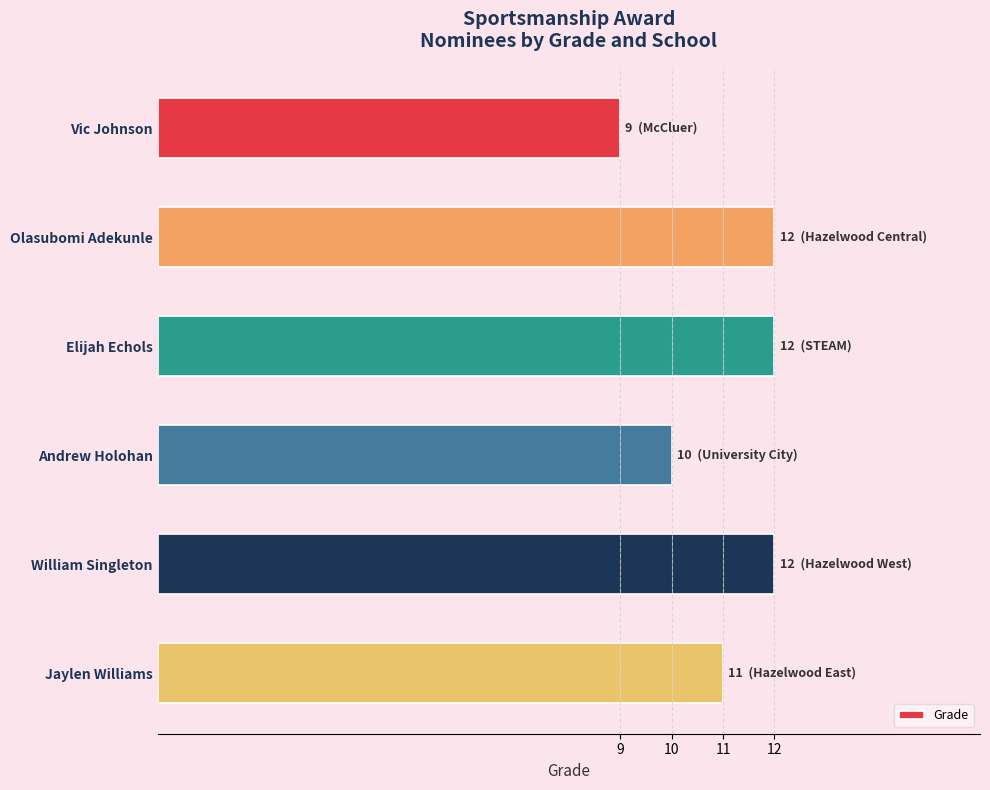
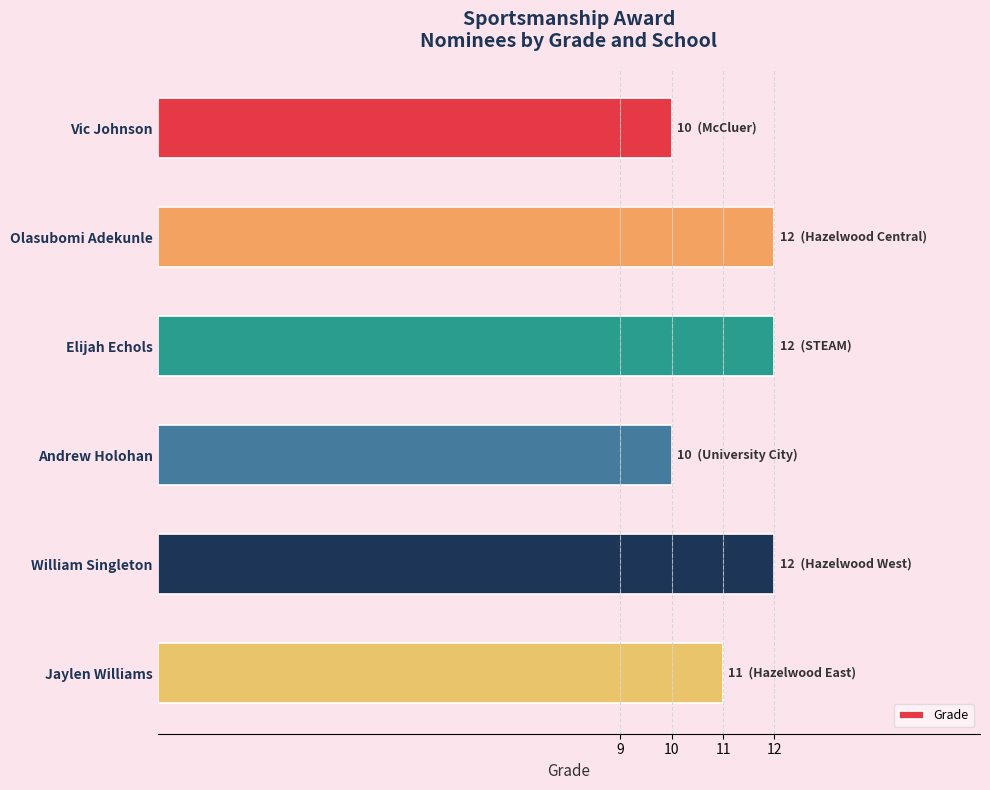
Vic Johnson: 9 -> 10
